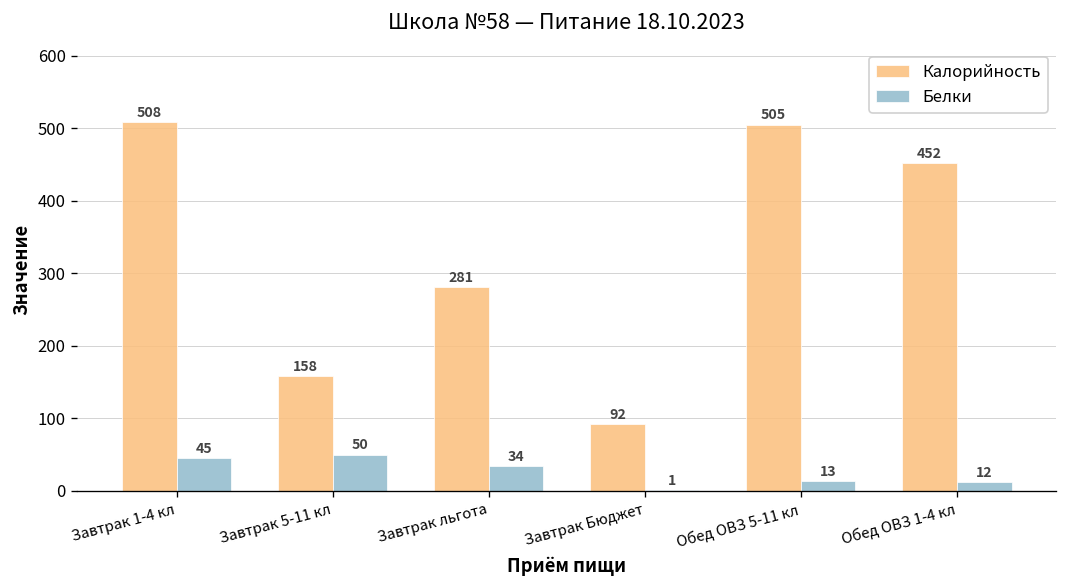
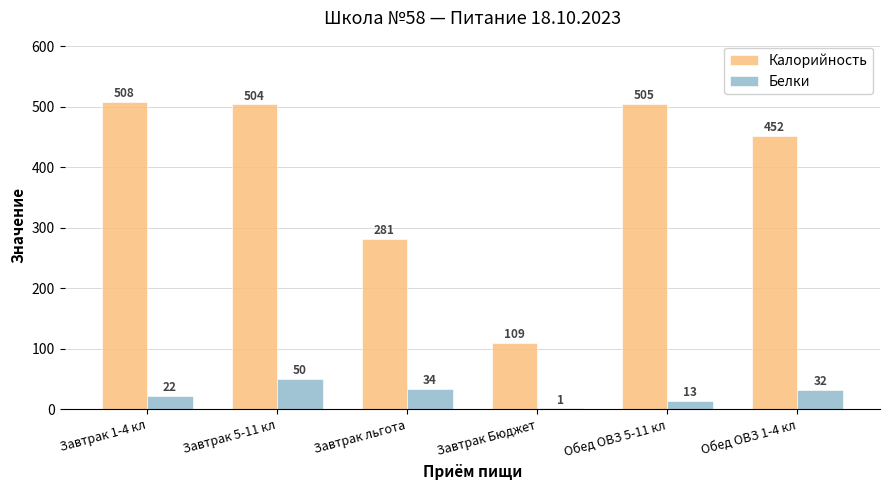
Белки, Завтрак 1-4 кл: 45 -> 22
Калорийность, Завтрак 5-11 кл: 158 -> 504
Калорийность, Завтрак Бюджет: 92 -> 109
Белки, Обед ОВЗ 1-4 кл: 12 -> 32
